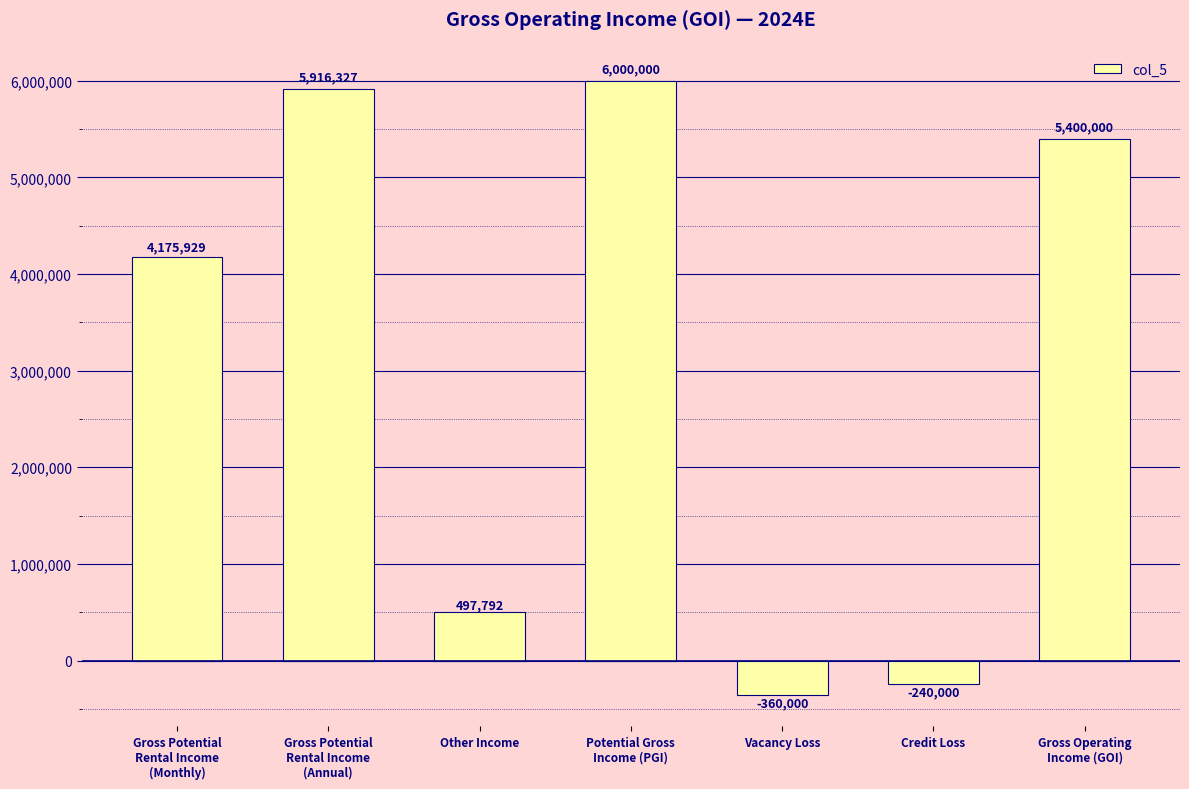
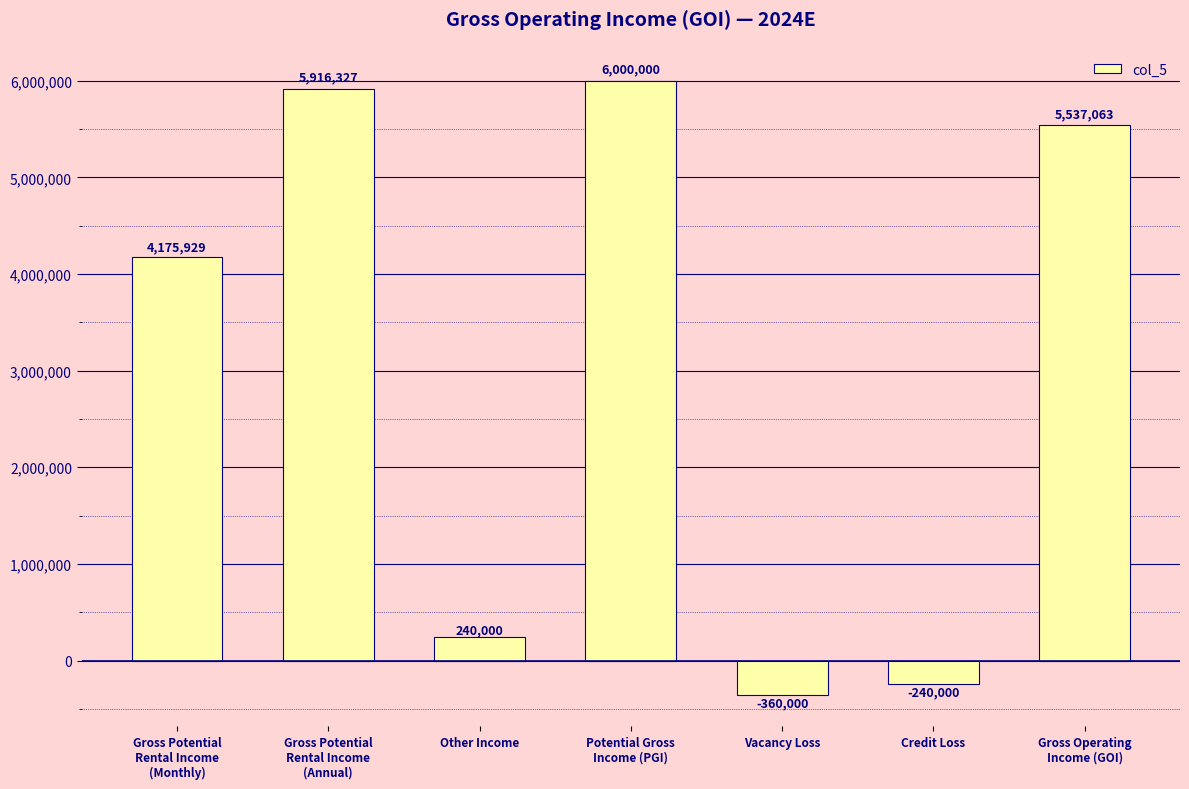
Other Income: 497,792 -> 240,000
Gross Operating Income (GOI): 5,400,000 -> 5,537,063
